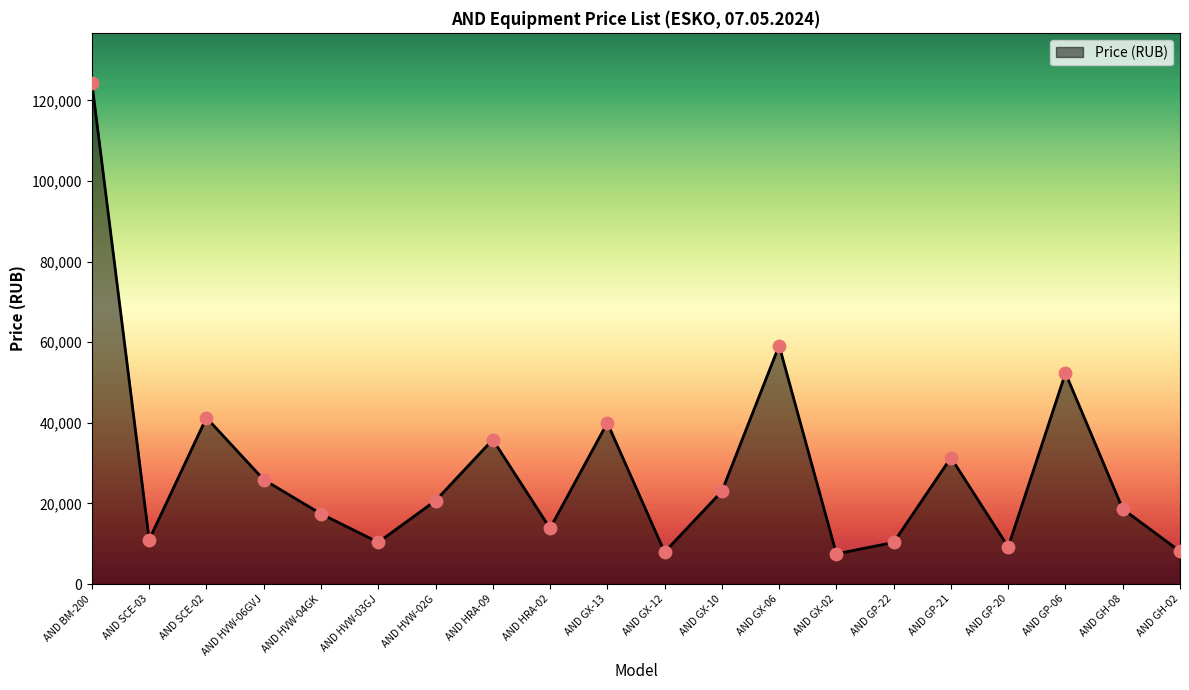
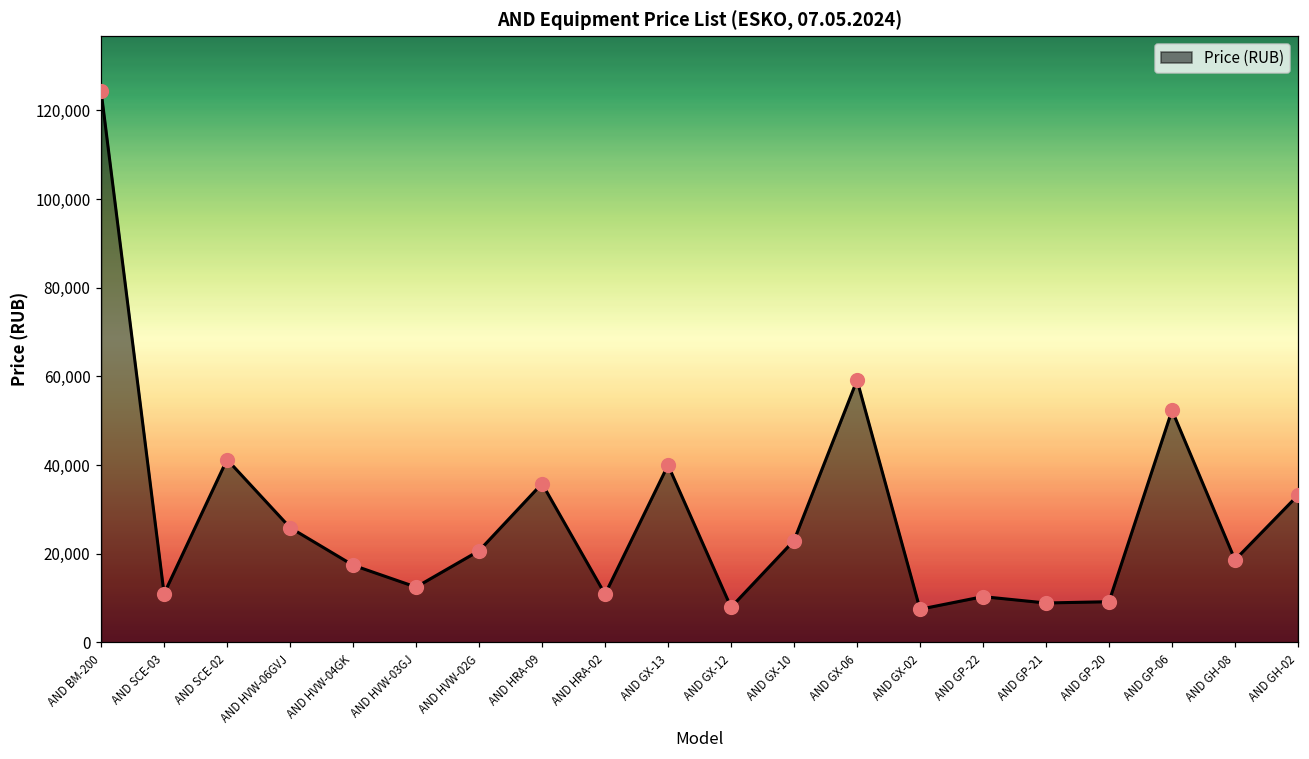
AND HVW-03GJ: 10,000 -> 13,000
AND HRA-02: 14,000 -> 11,000
AND GP-21: 31,000 -> 9,000
AND GH-02: 8,000 -> 33,000
